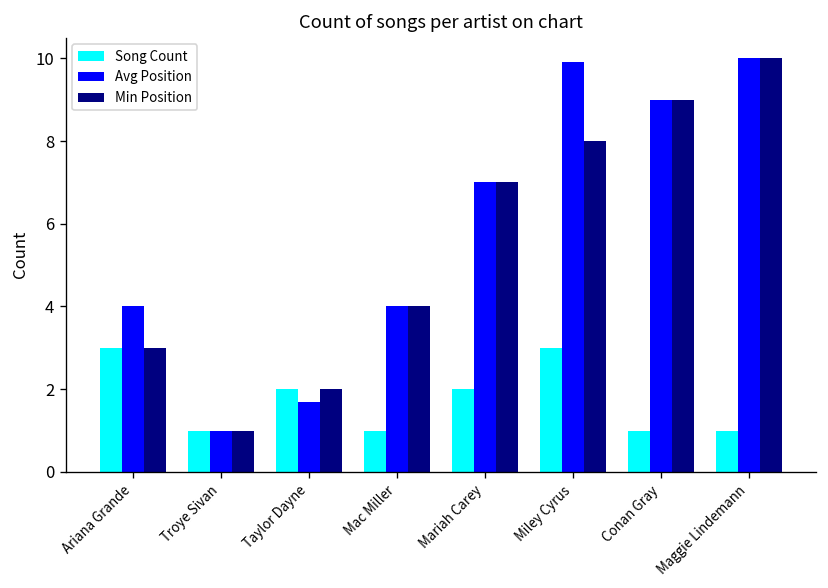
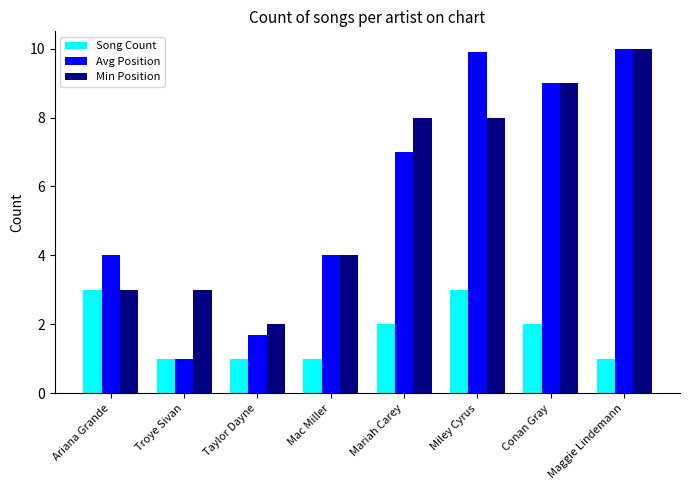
Min Position, Troye Sivan: 1 -> 3
Song Count, Taylor Dayne: 2 -> 1
Min Position, Mariah Carey: 7 -> 8
Song Count, Conan Gray: 1 -> 2
